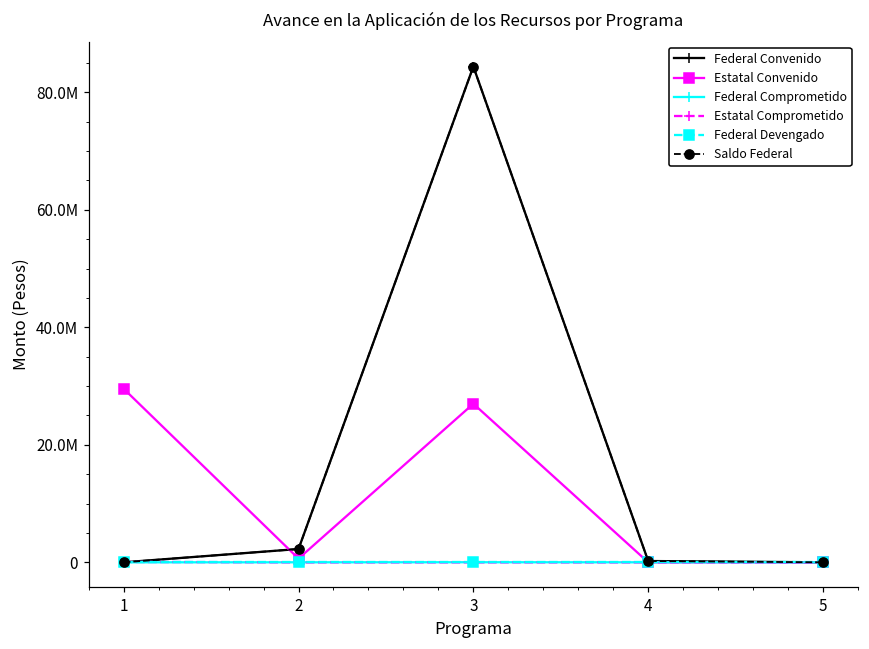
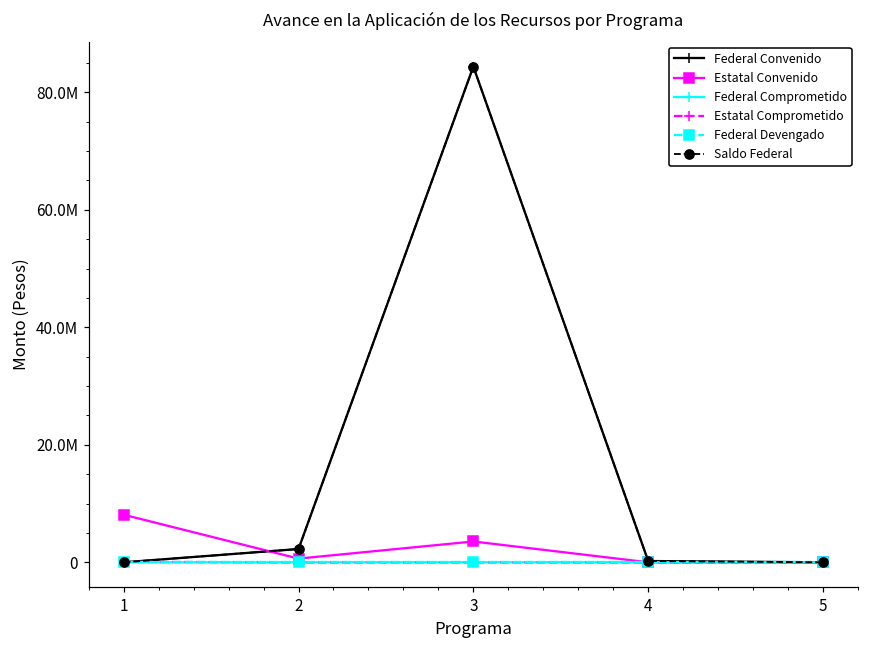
Estatal Convenido, 1: 30000000 -> 8000000
Estatal Convenido, 3: 27000000 -> 4000000
